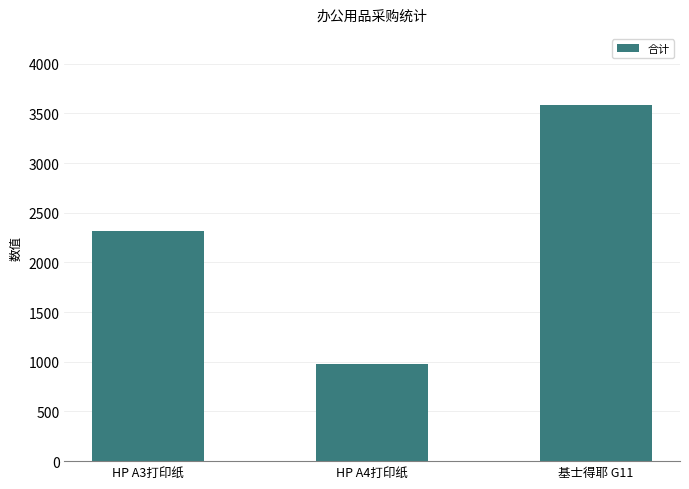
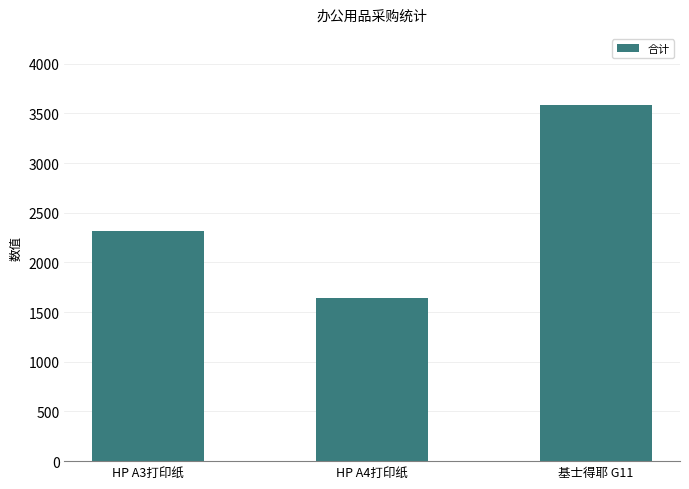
HP A4打印纸: 1000 -> 1600
